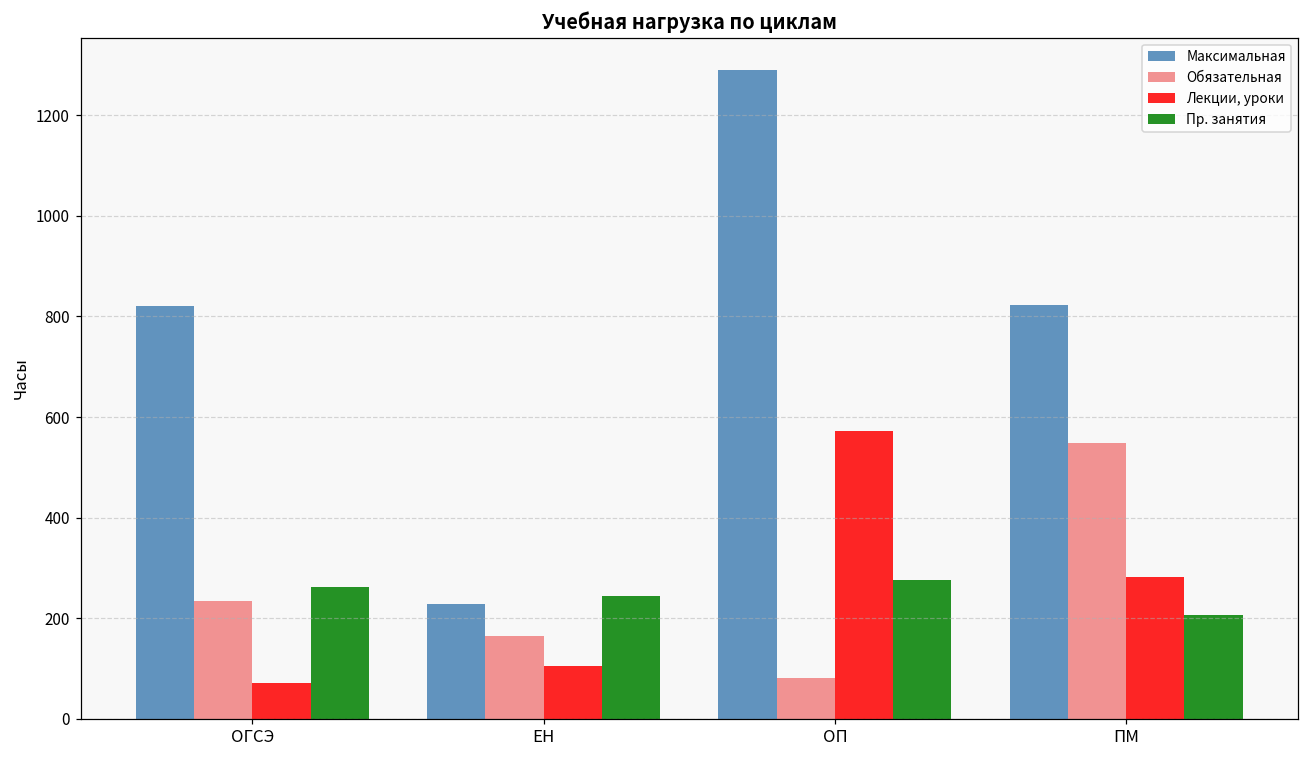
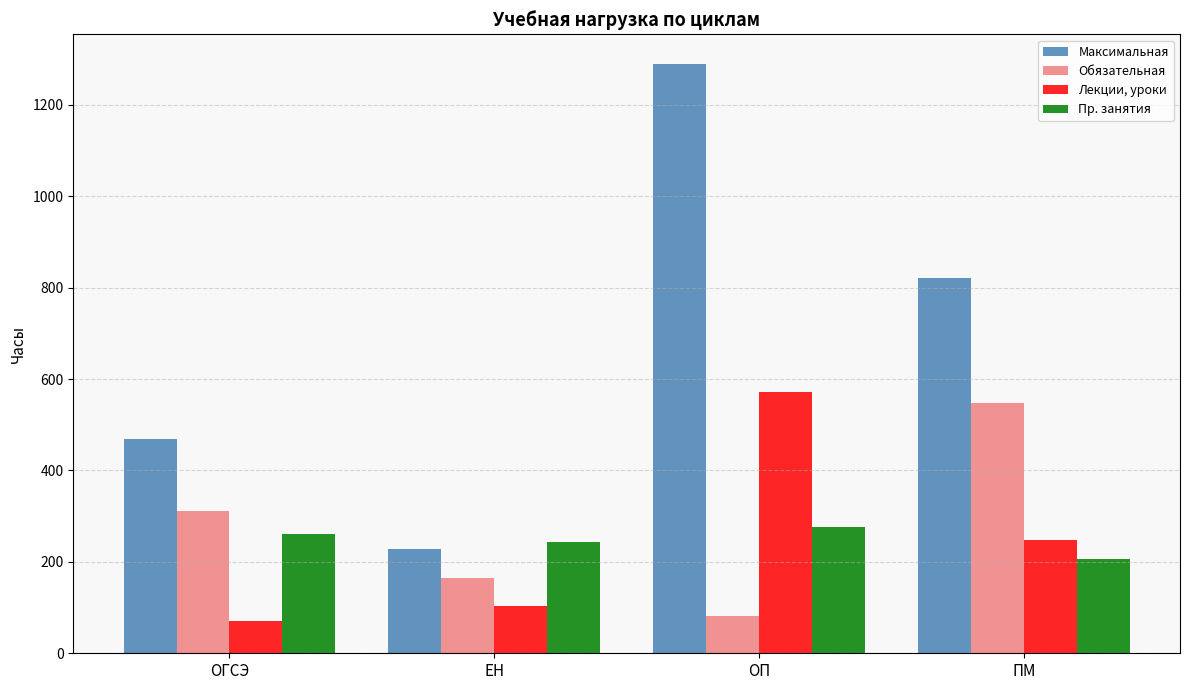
Максимальная, ОГСЭ: 820 -> 470
Обязательная, ОГСЭ: 230 -> 310
Лекции, уроки, ПМ: 280 -> 250
